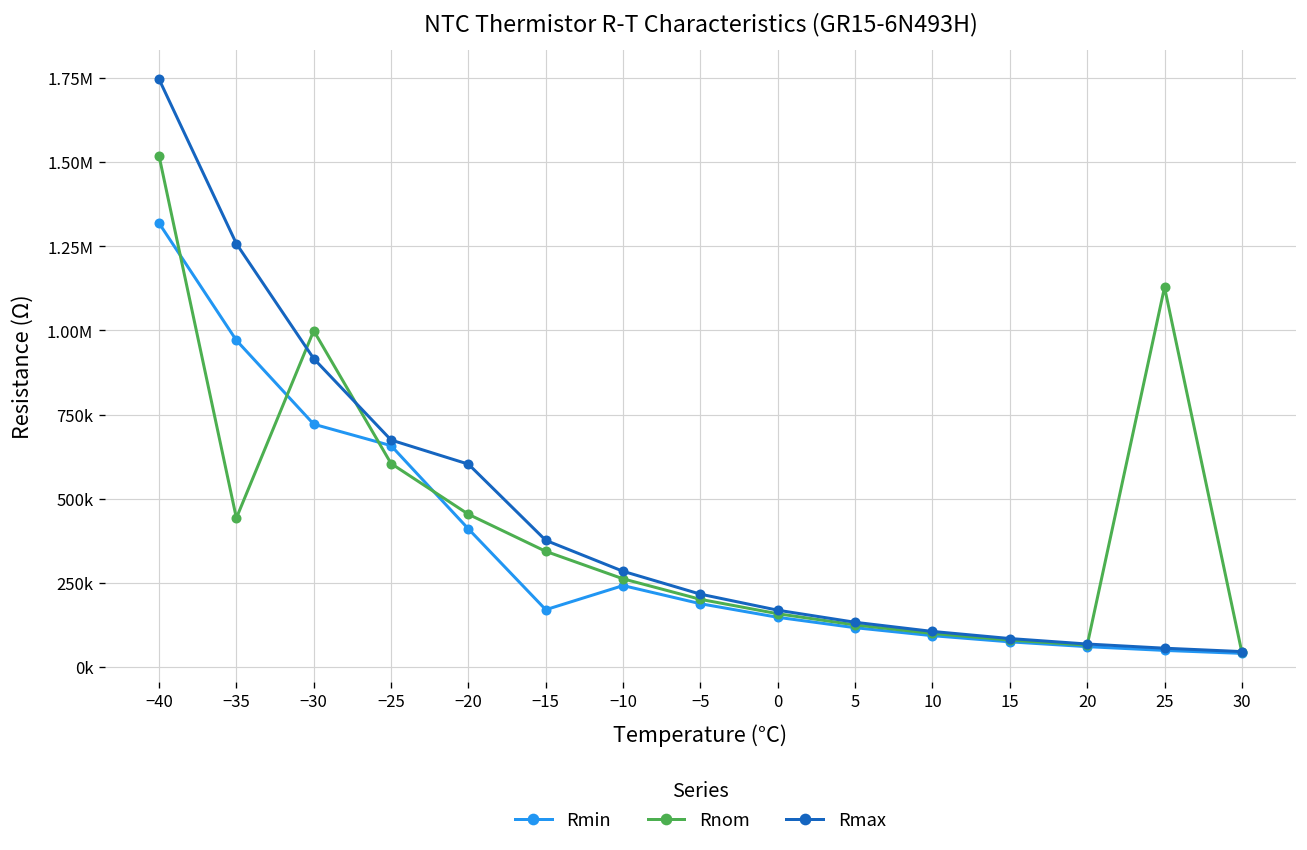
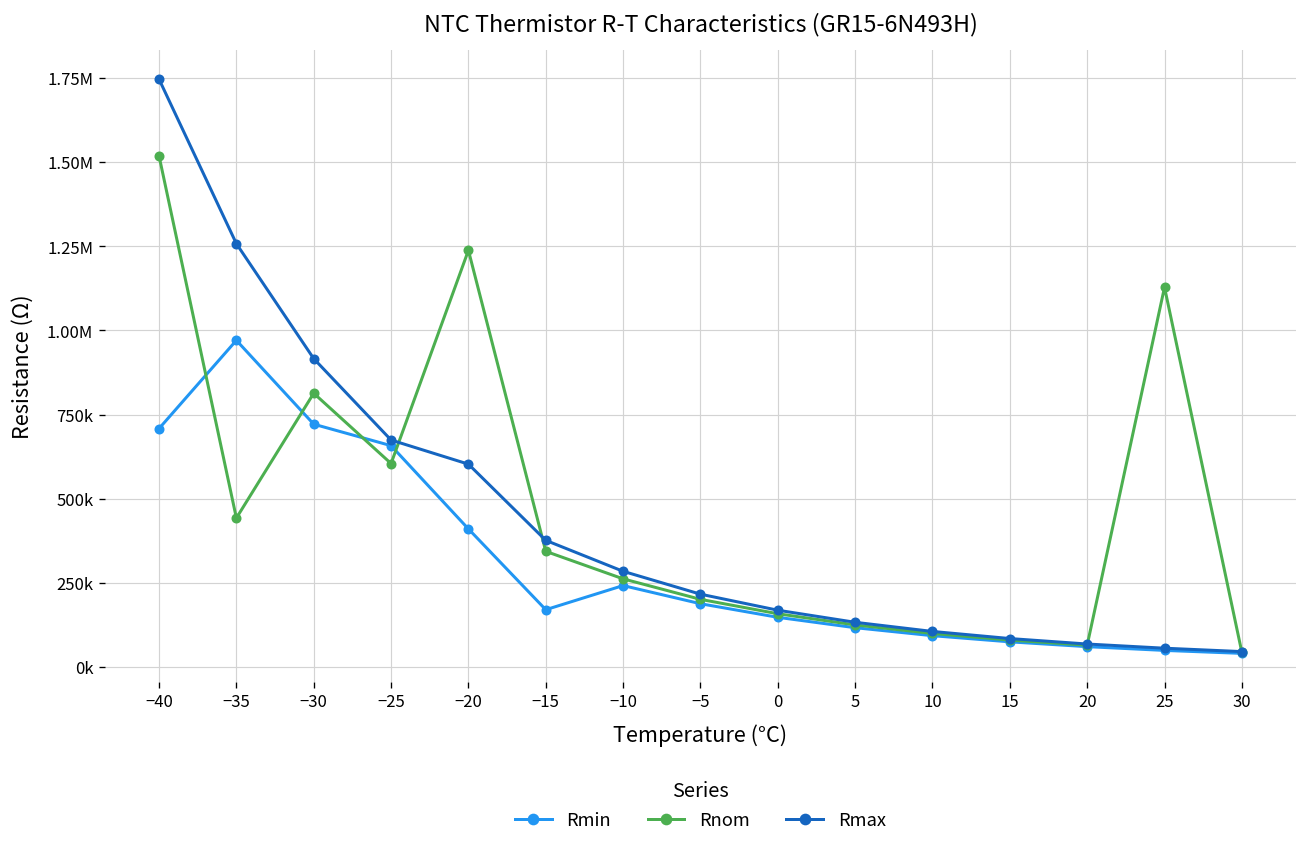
Rmin, −40: 1320000 -> 710000
Rnom, −30: 1000000 -> 810000
Rnom, −20: 450000 -> 1240000
